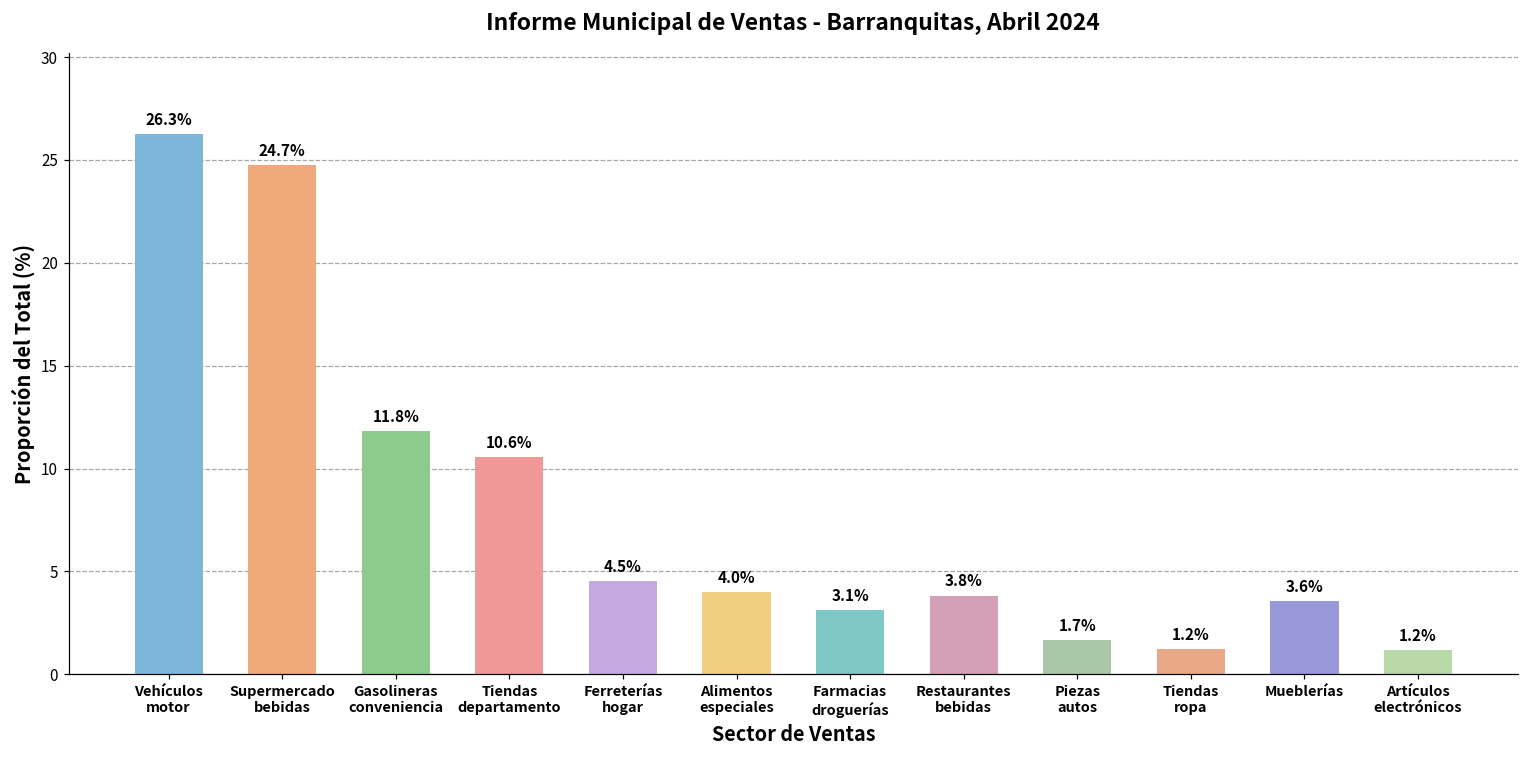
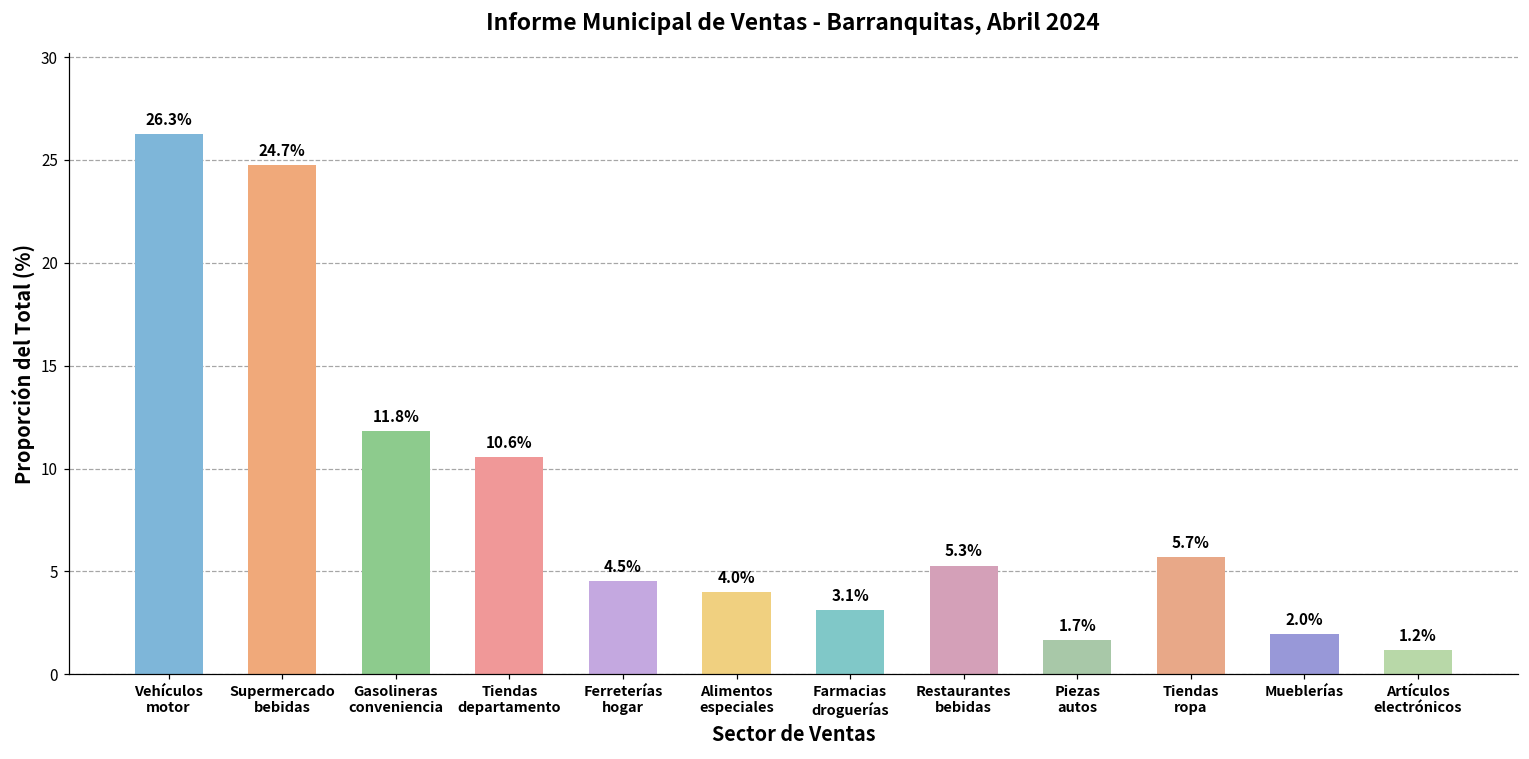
Restaurantes bebidas: 3.8% -> 5.3%
Tiendas ropa: 1.2% -> 5.7%
Mueblerías: 3.6% -> 2.0%
